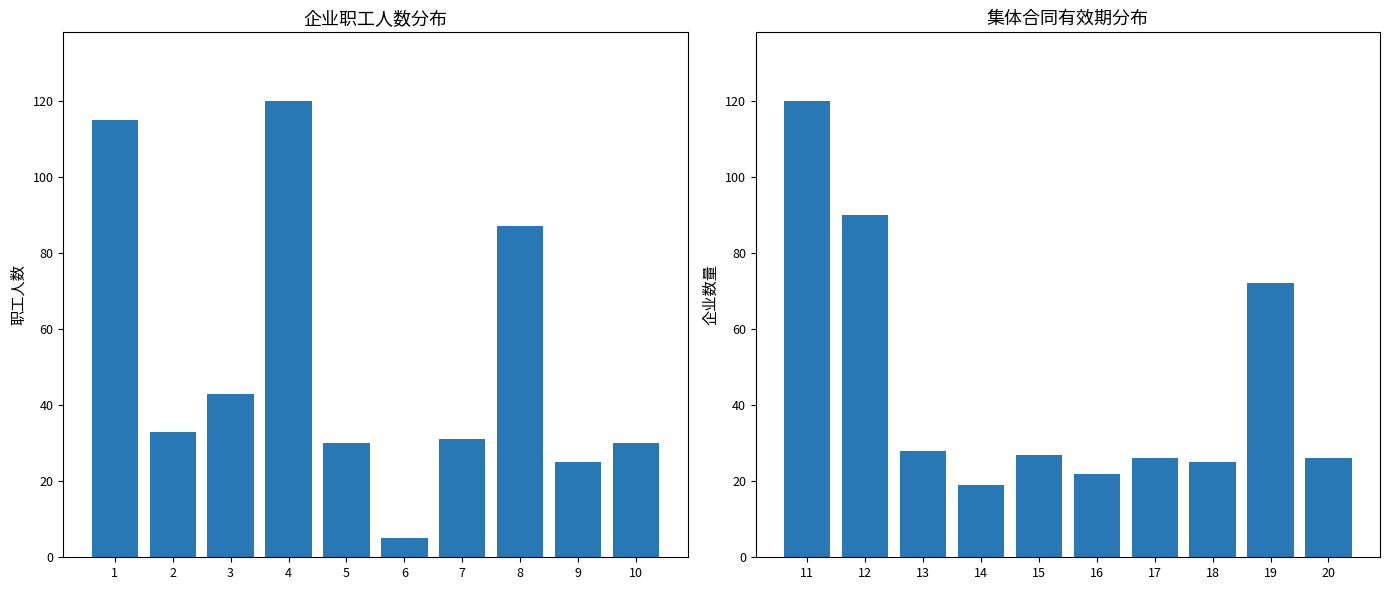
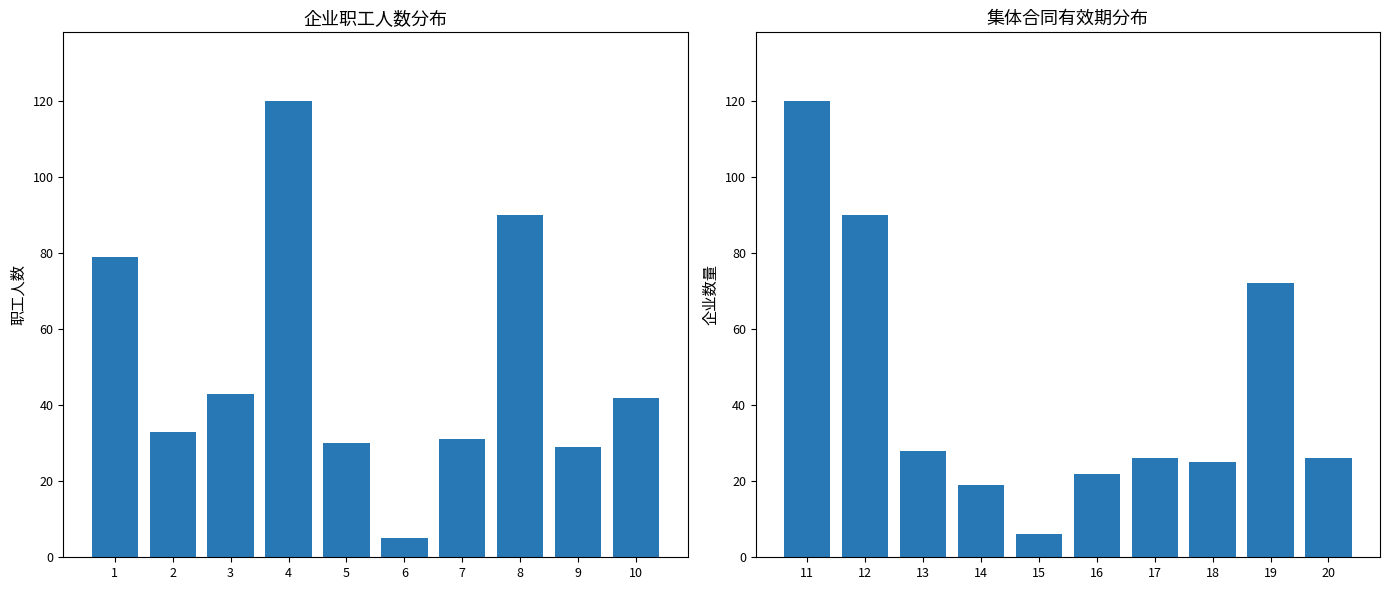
企业职工人数分布, 1: 115 -> 79
企业职工人数分布, 8: 87 -> 90
企业职工人数分布, 9: 25 -> 29
企业职工人数分布, 10: 30 -> 42
集体合同有效期分布, 15: 27 -> 6
